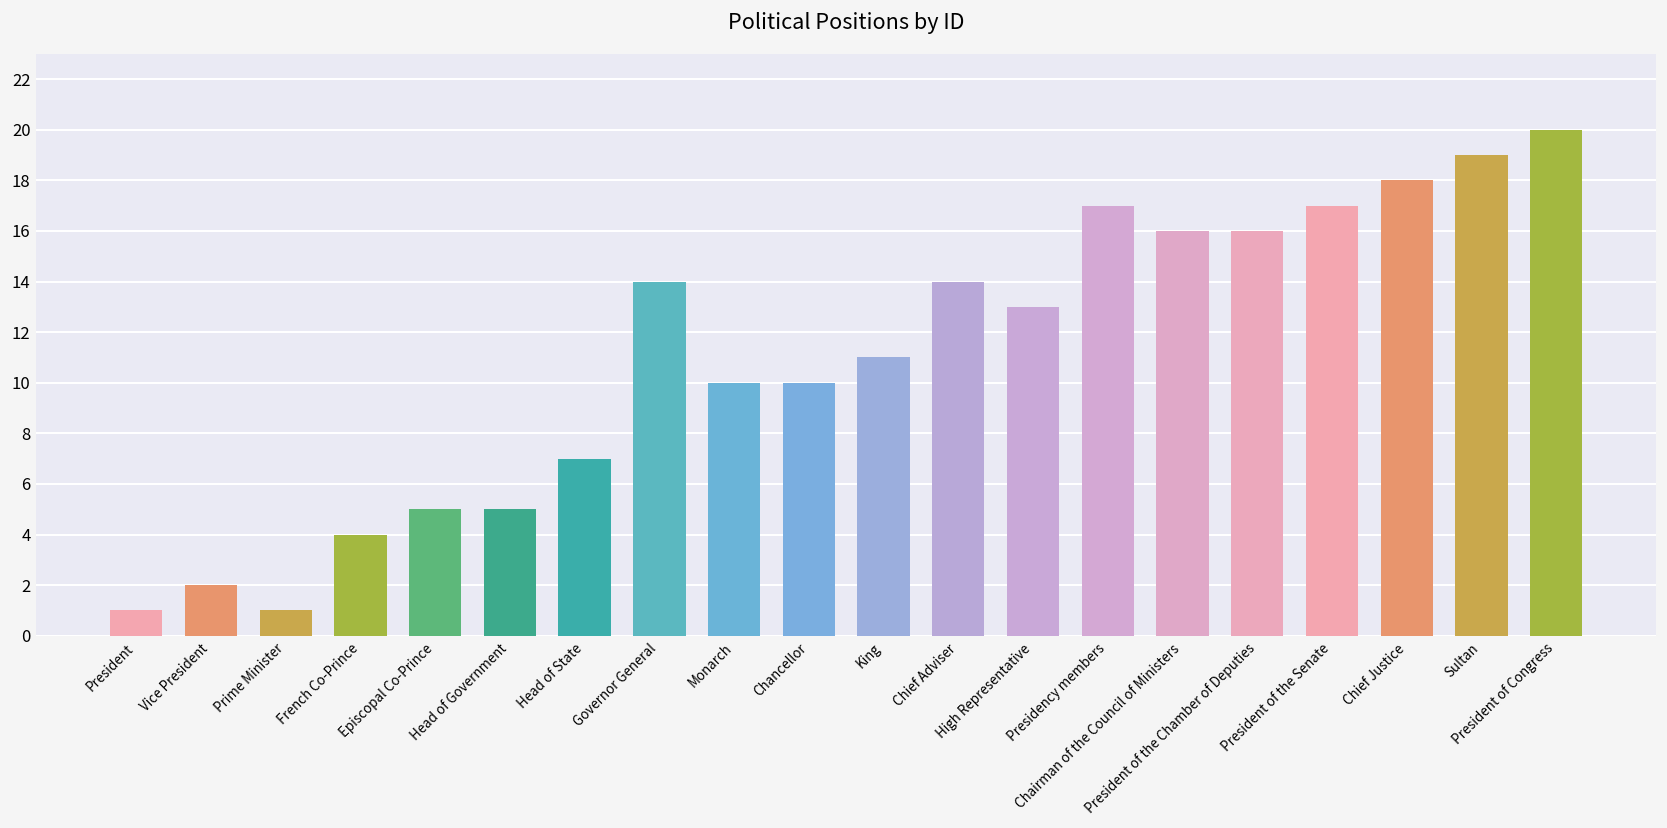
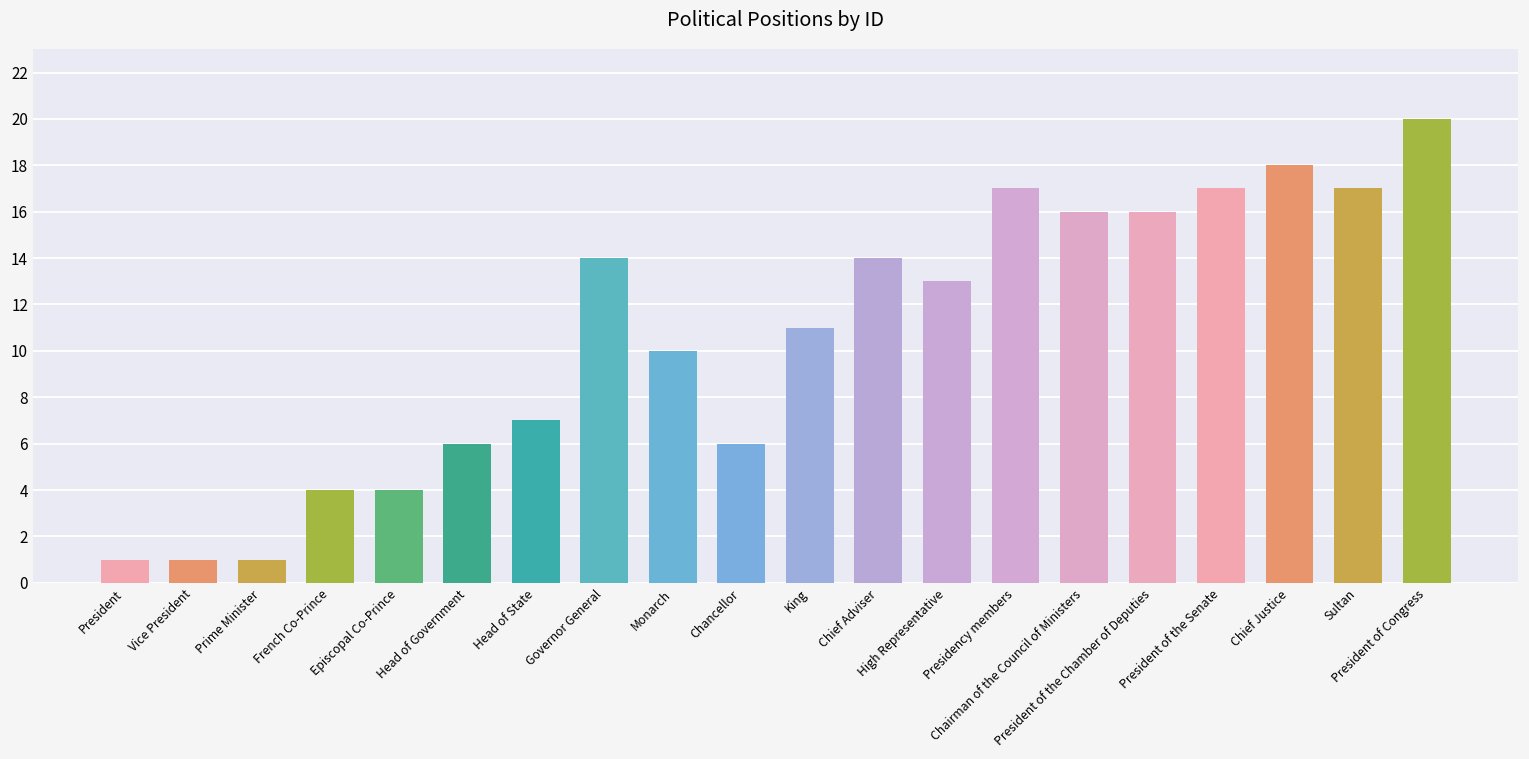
Vice President: 2 -> 1
Episcopal Co-Prince: 5 -> 4
Head of Government: 5 -> 6
Chancellor: 10 -> 6
Sultan: 19 -> 17
